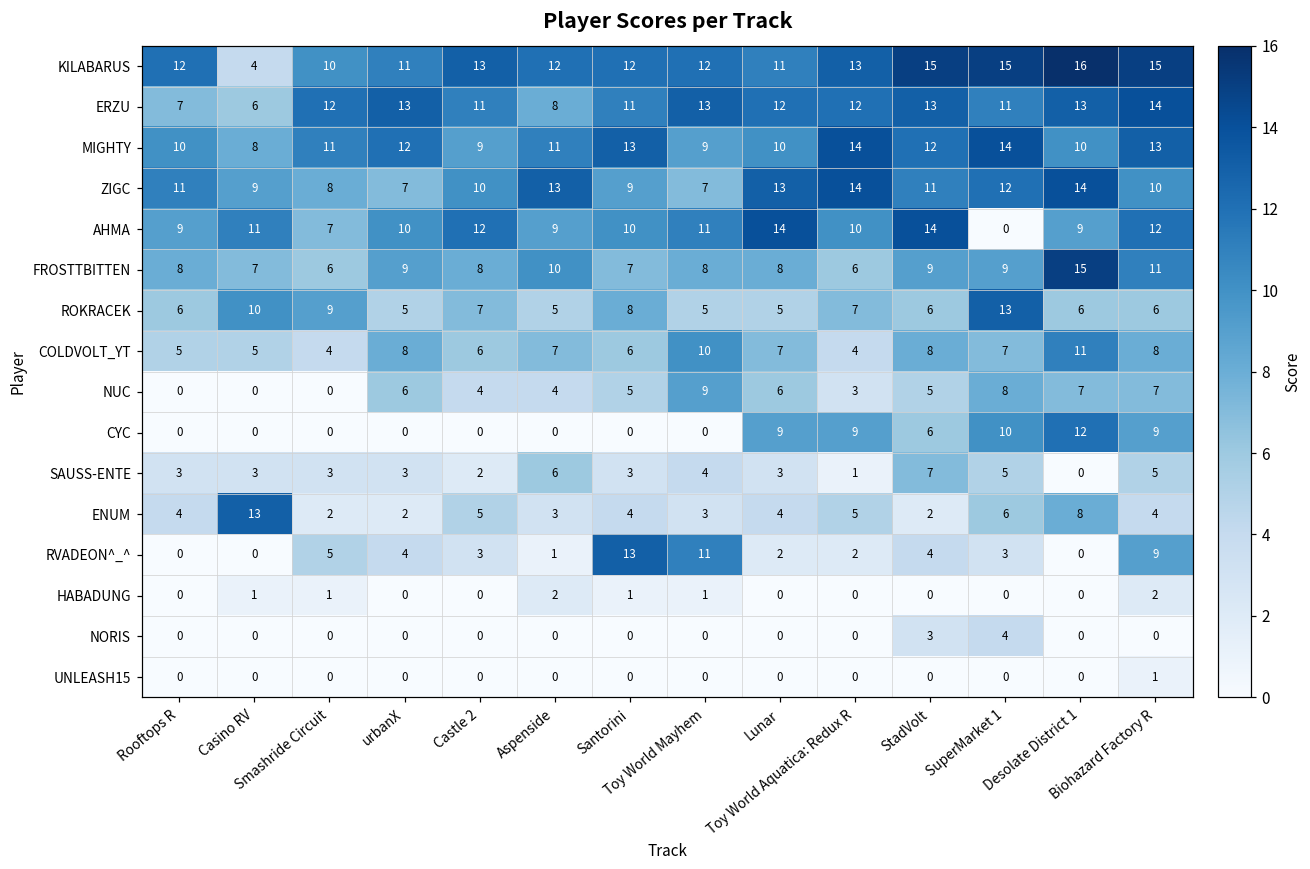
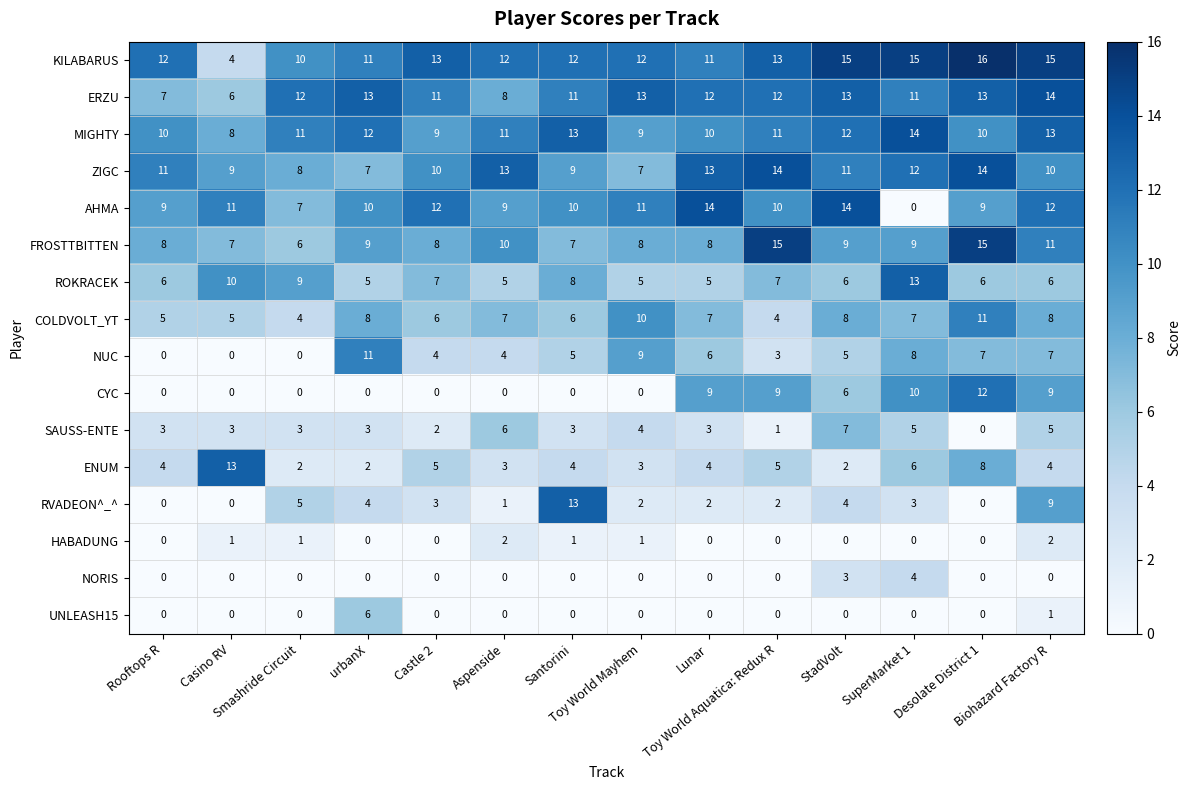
MIGHTY, Toy World Aquatica: Redux R: 14 -> 11
FROSTTBITTEN, Toy World Aquatica: Redux R: 6 -> 15
NUC, urbanX: 6 -> 11
RVADEON^_^, Toy World Mayhem: 11 -> 2
UNLEASH15, urbanX: 0 -> 6
